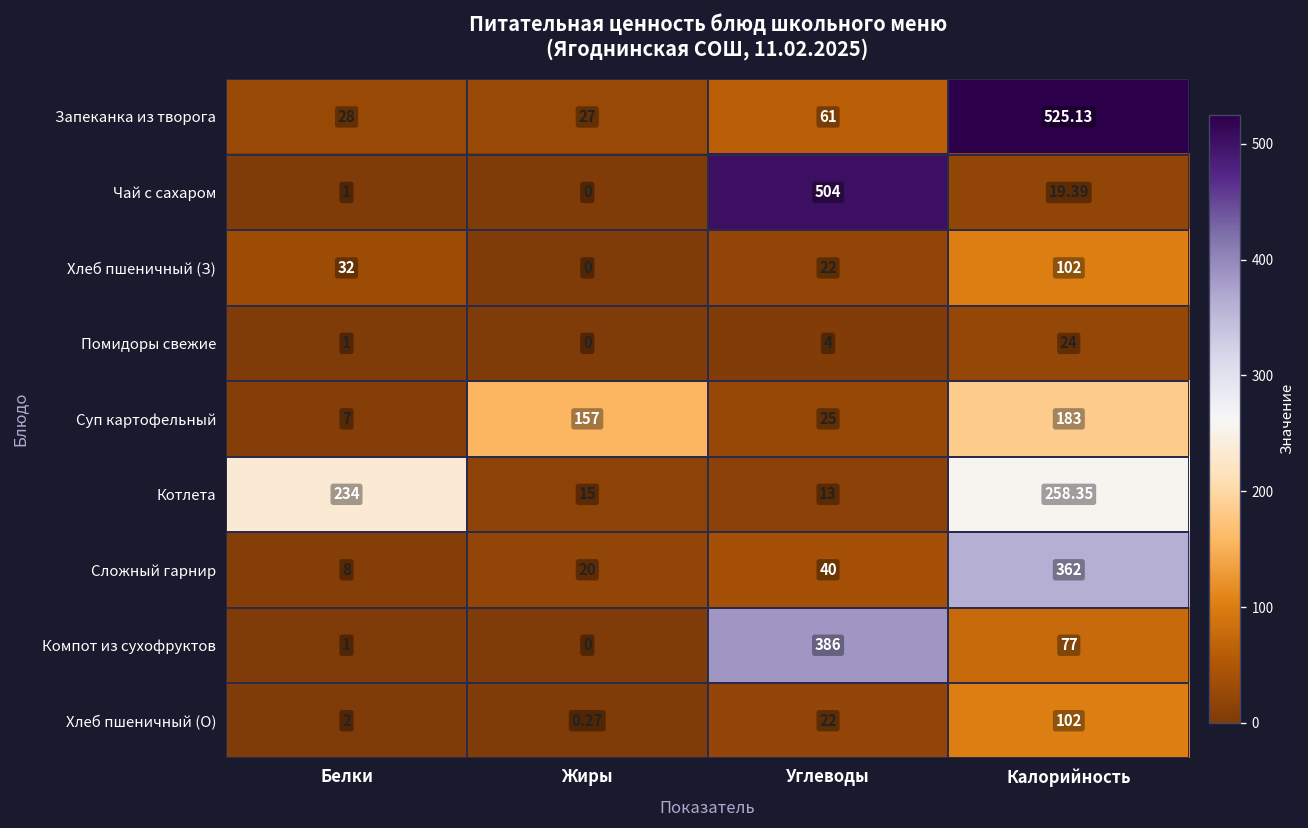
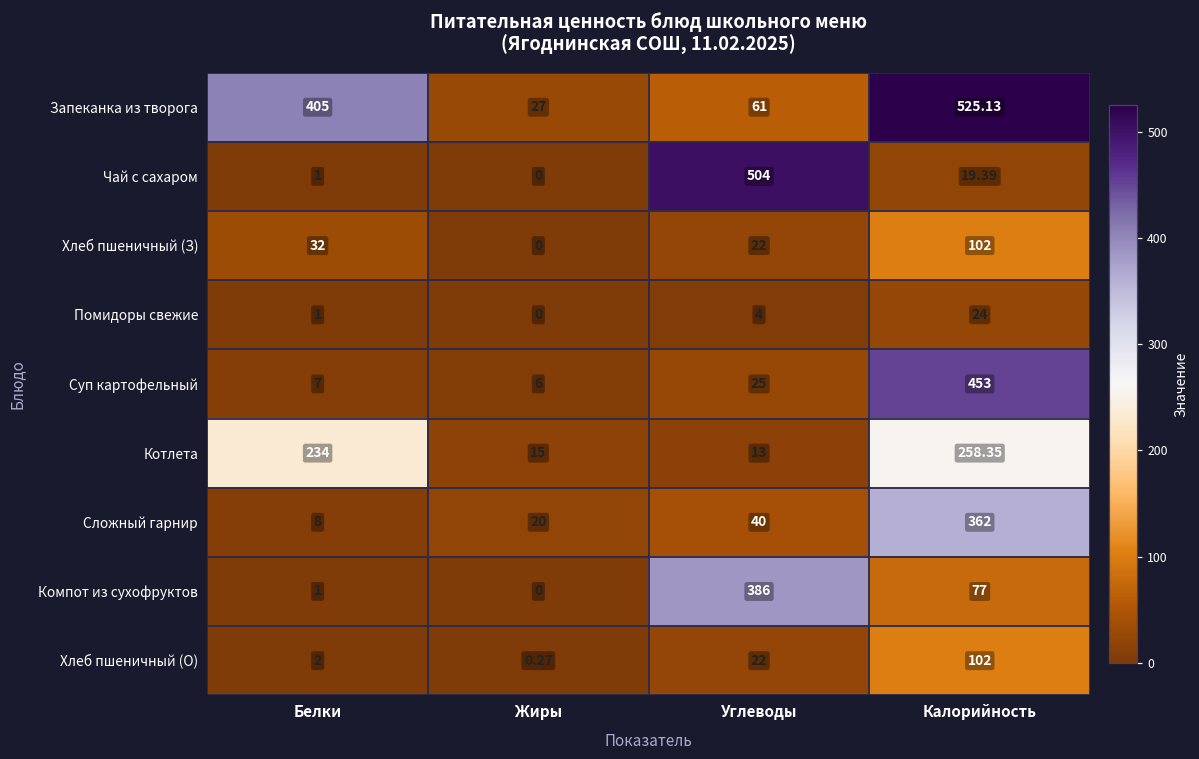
Запеканка из творога, Белки: 28 -> 405
Суп картофельный, Жиры: 157 -> 6
Суп картофельный, Калорийность: 183 -> 453
